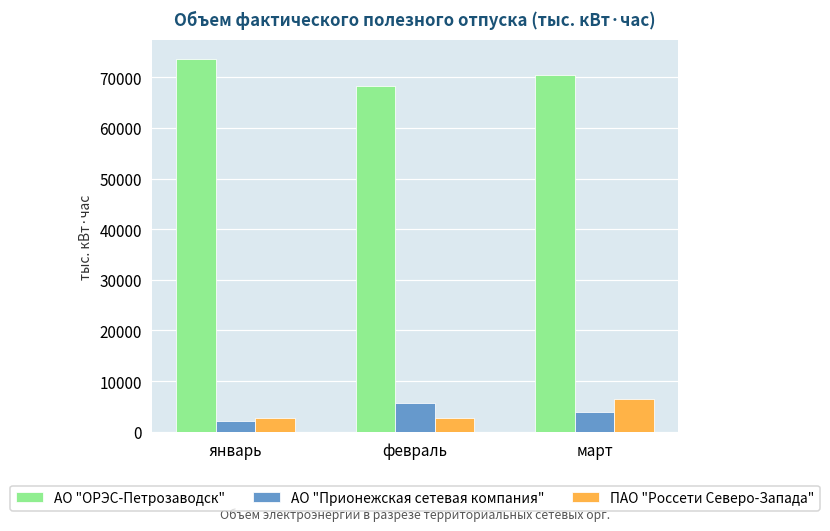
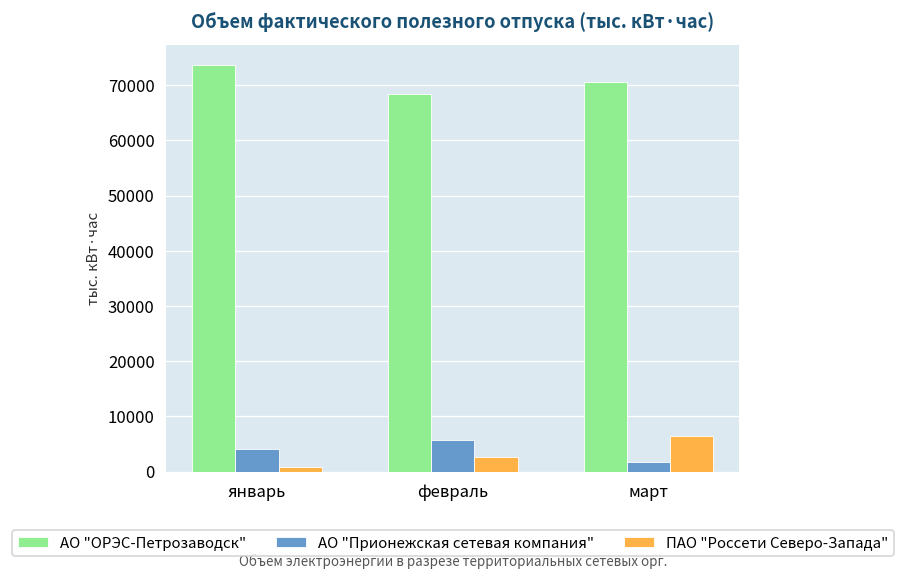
АО "Прионежская сетевая компания", январь: 2000 -> 4000
ПАО "Россети Северо-Запада", январь: 3000 -> 1000
АО "Прионежская сетевая компания", март: 4000 -> 2000
